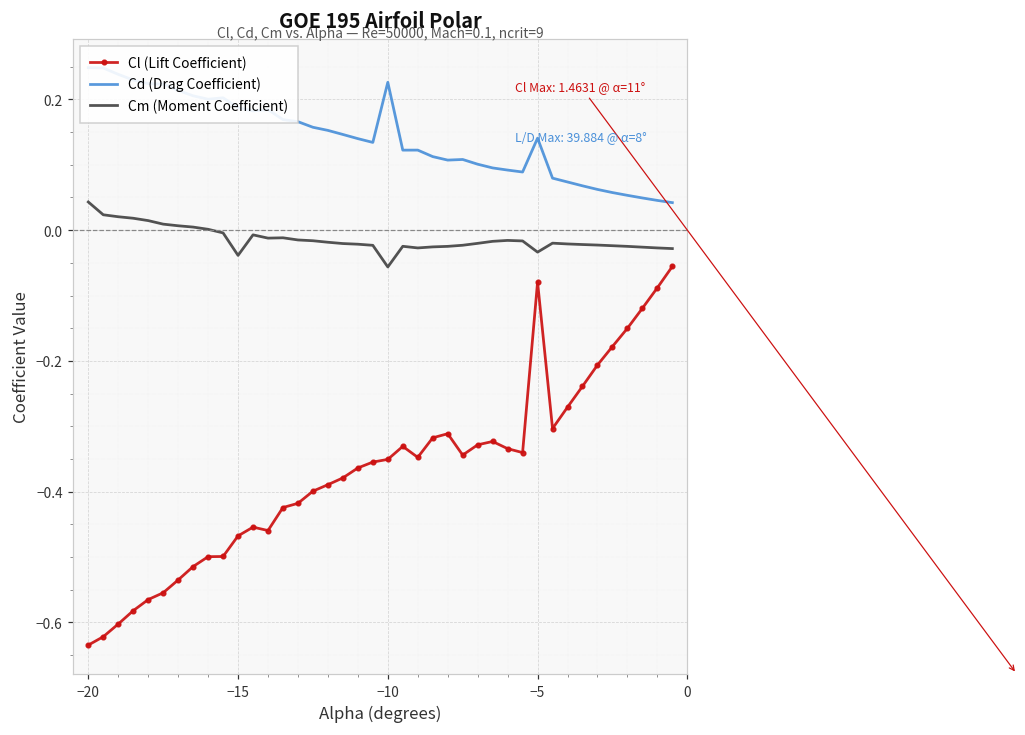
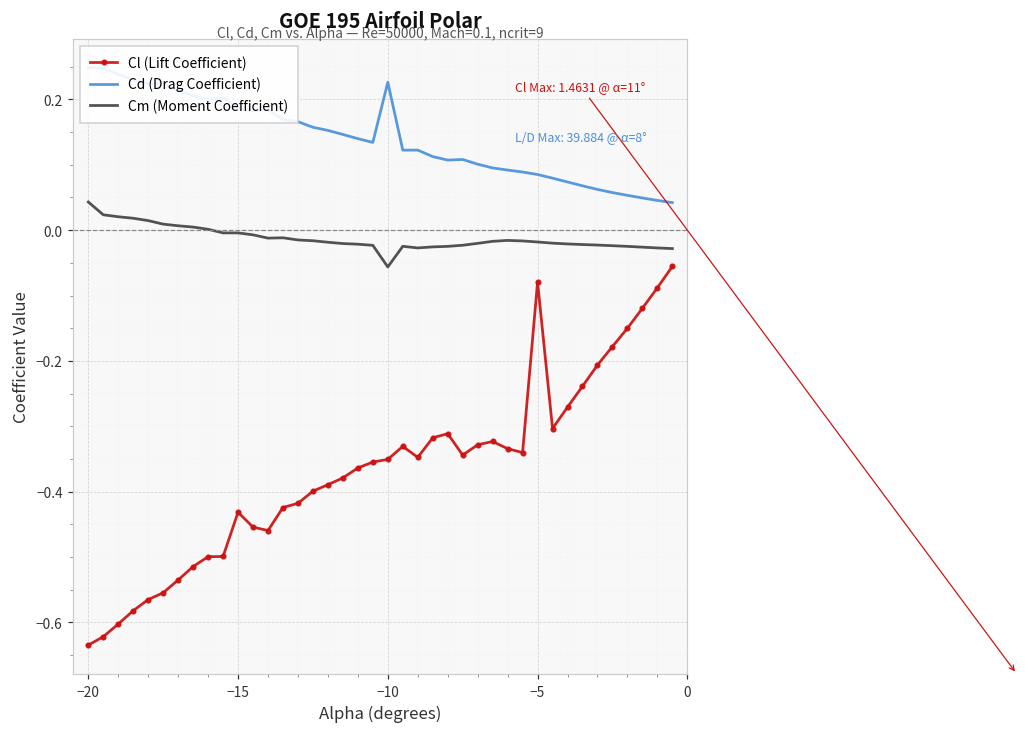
Cl (Lift Coefficient), −15: -0.47 -> -0.43
Cm (Moment Coefficient), −15: -0.04 -> 0.00
Cd (Drag Coefficient), −5: 0.14 -> 0.09
Cm (Moment Coefficient), −5: -0.03 -> -0.02
